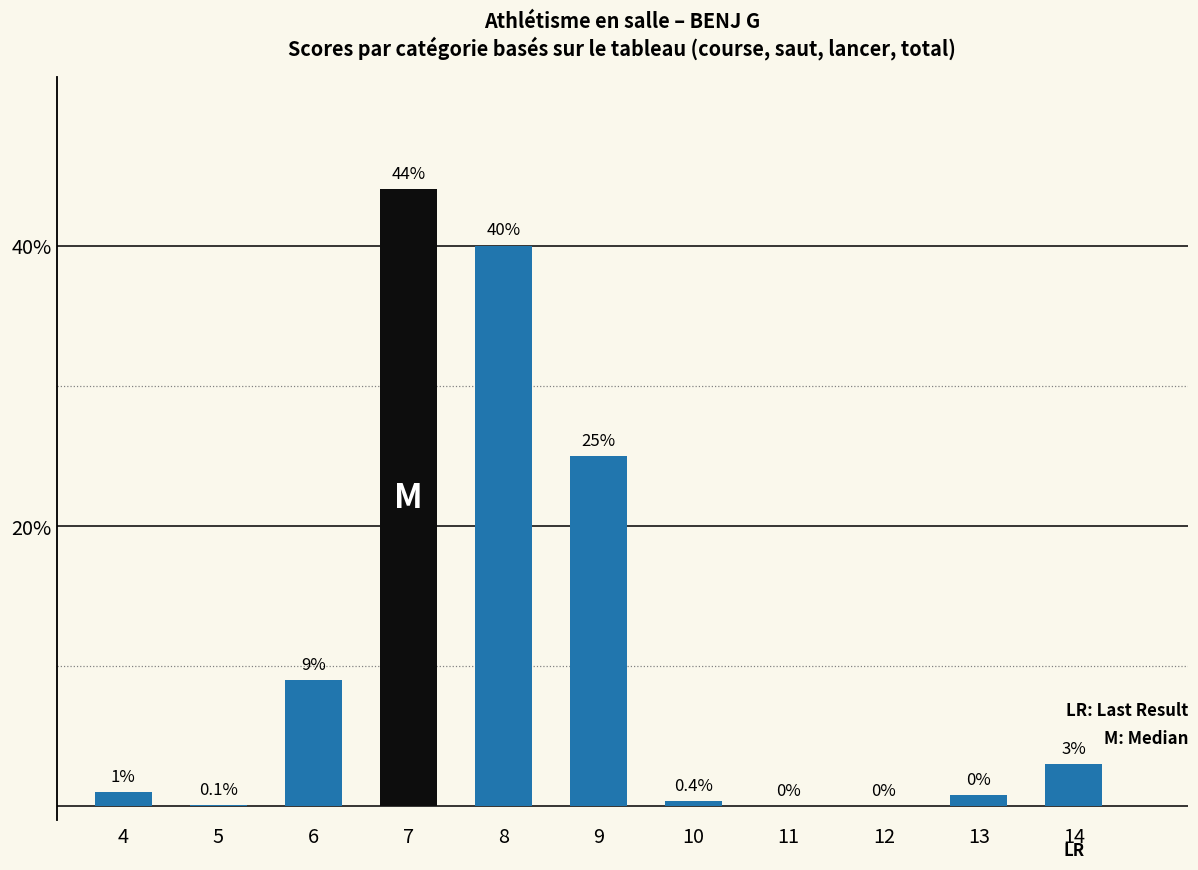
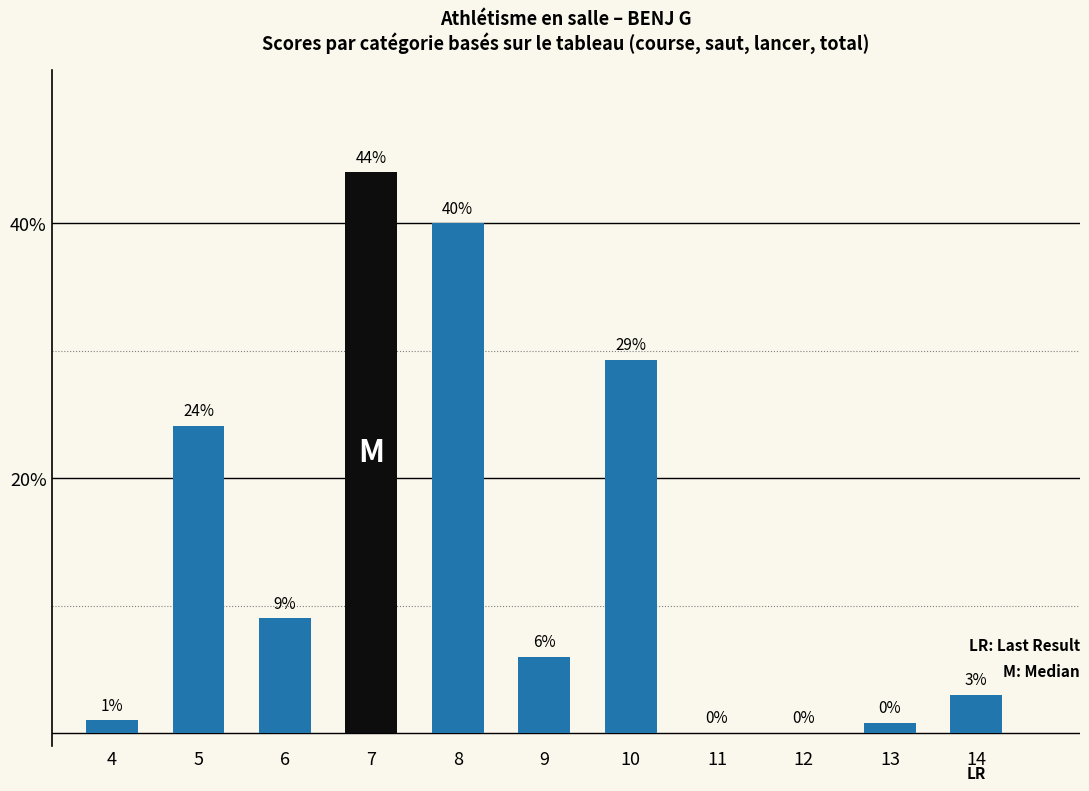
5: 0.1% -> 24%
9: 25% -> 6%
10: 0.4% -> 29%
